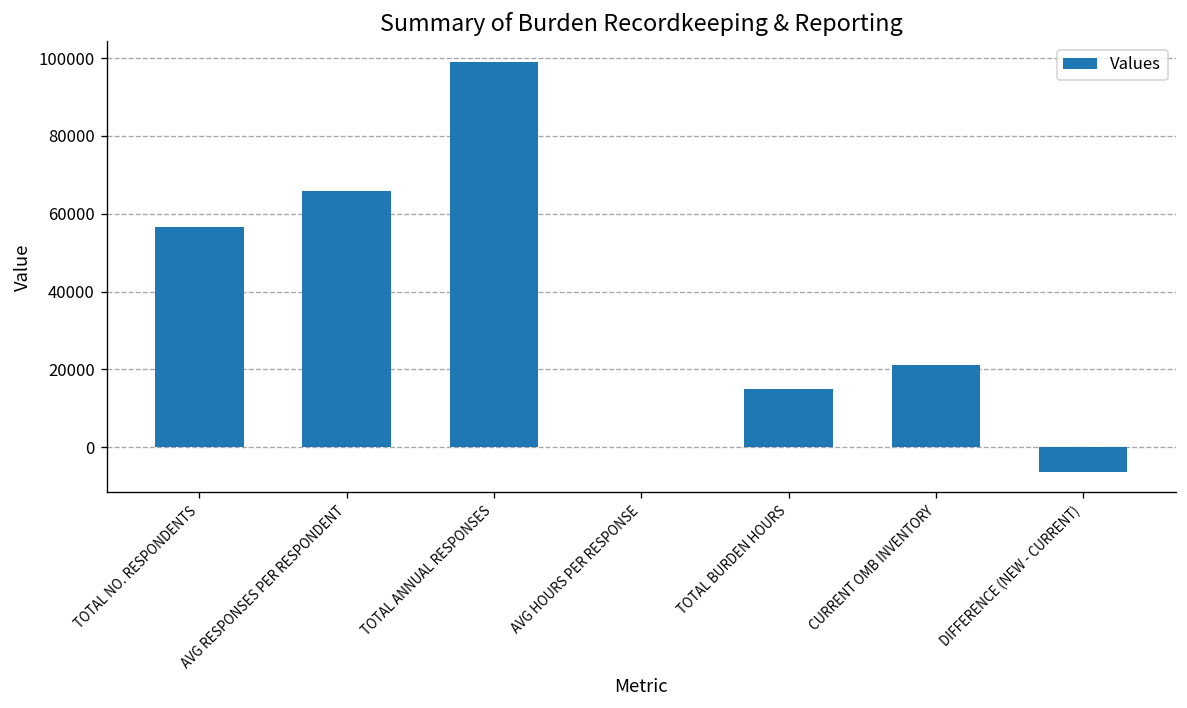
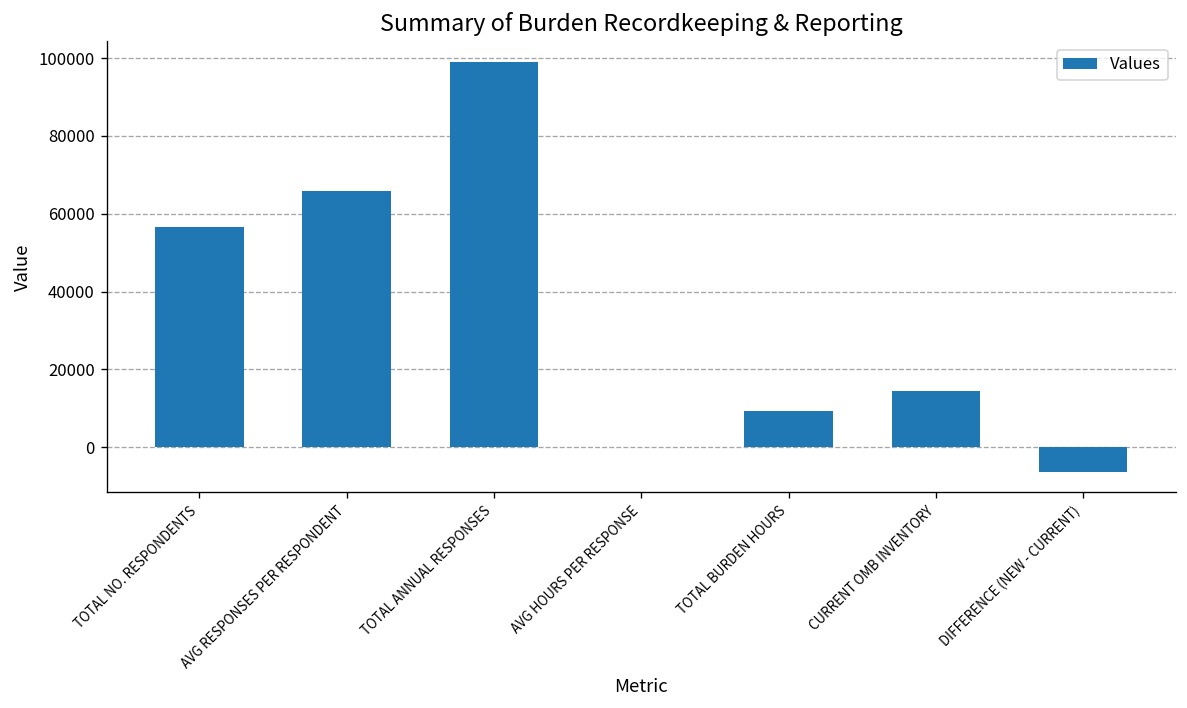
TOTAL BURDEN HOURS: 15000 -> 9000
CURRENT OMB INVENTORY: 21000 -> 14000
